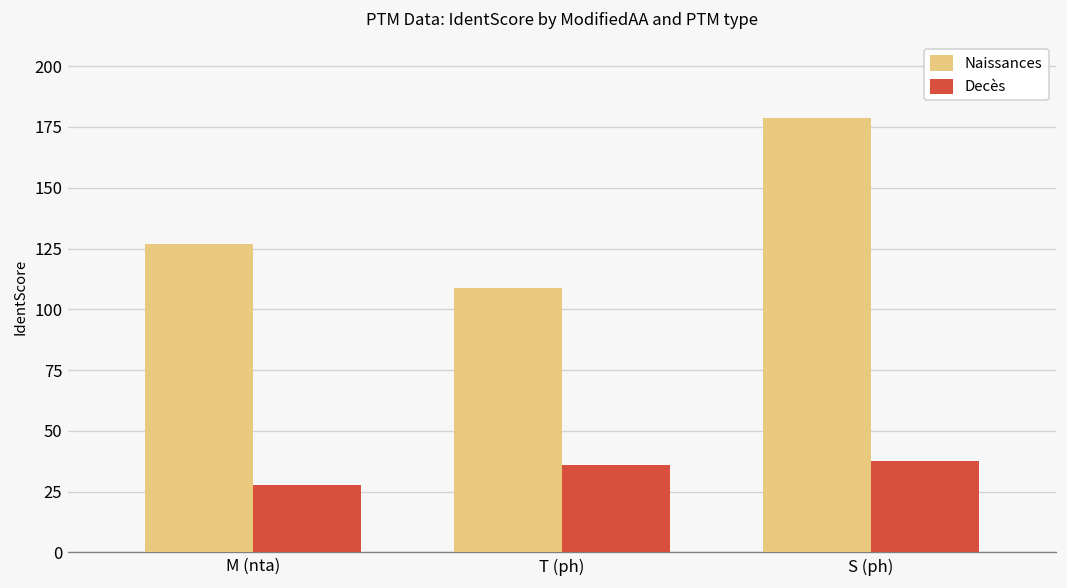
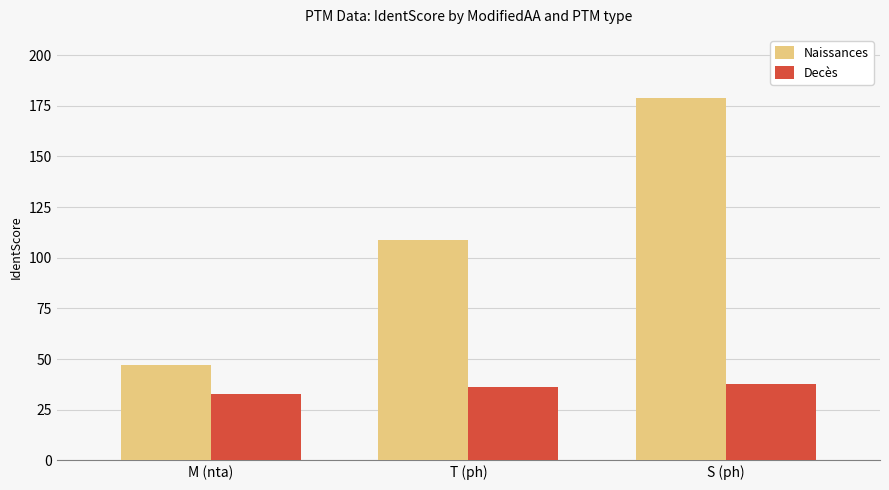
Naissances, M (nta): 127 -> 47
Decès, M (nta): 28 -> 33
